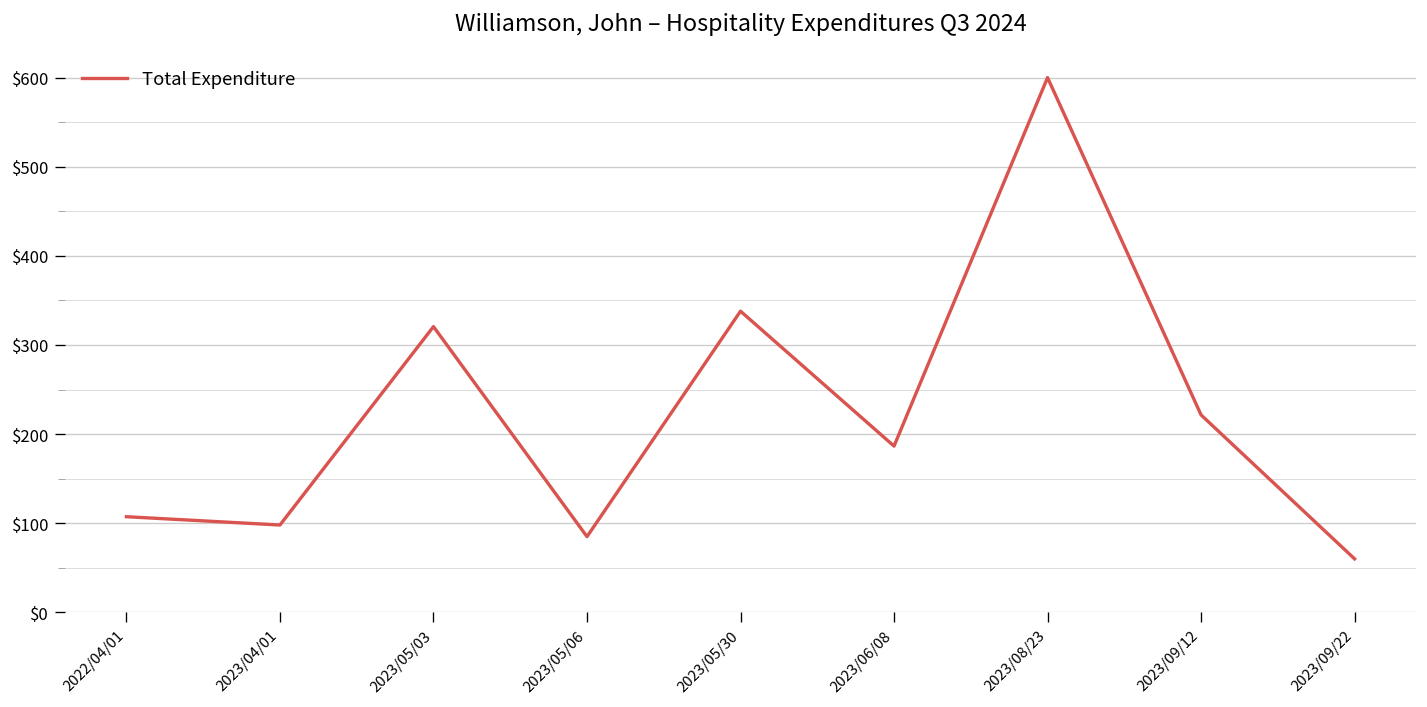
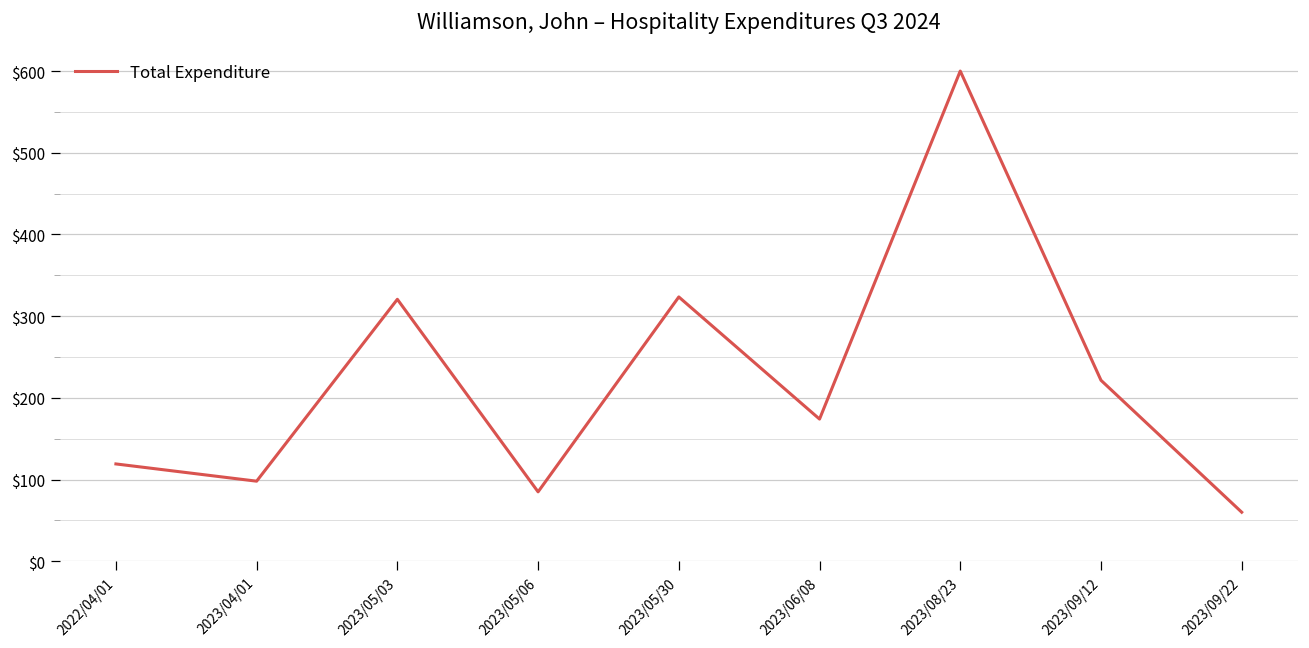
2022/04/01: $110 -> $120
2023/05/30: $340 -> $320
2023/06/08: $190 -> $170
